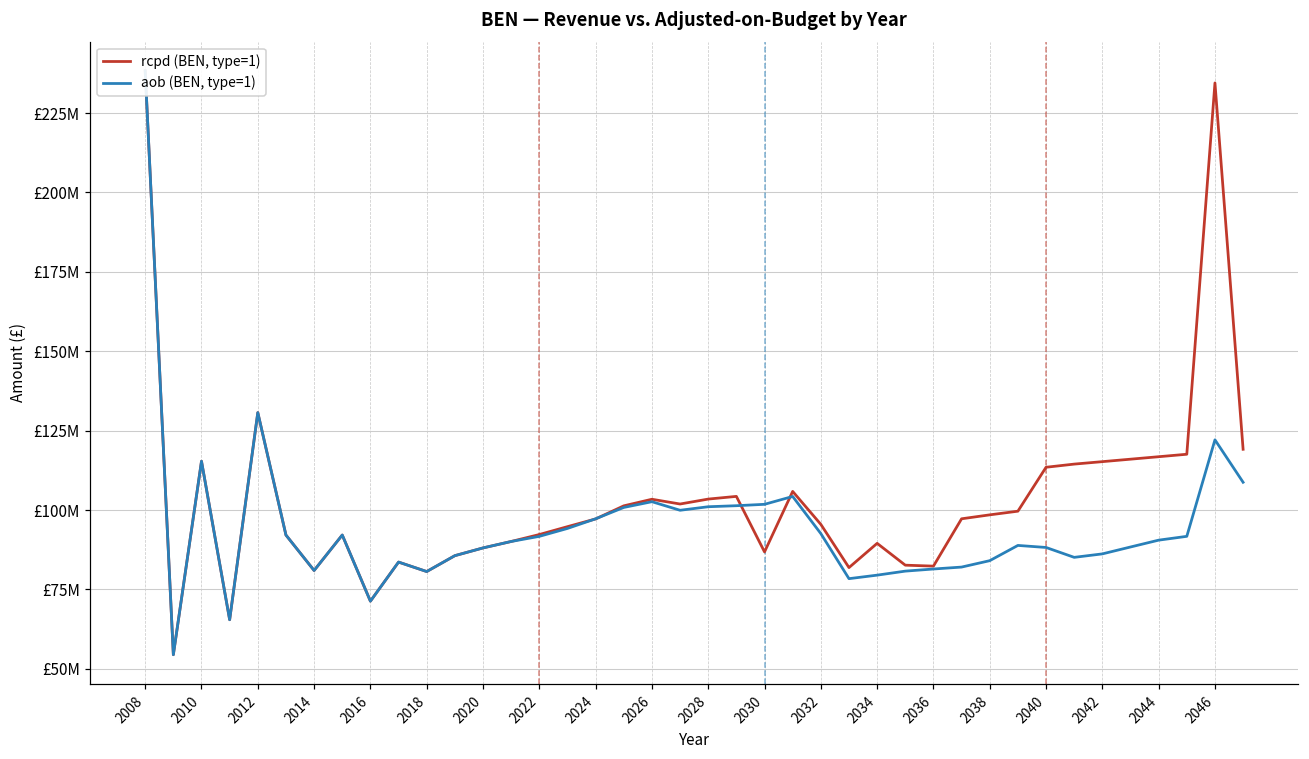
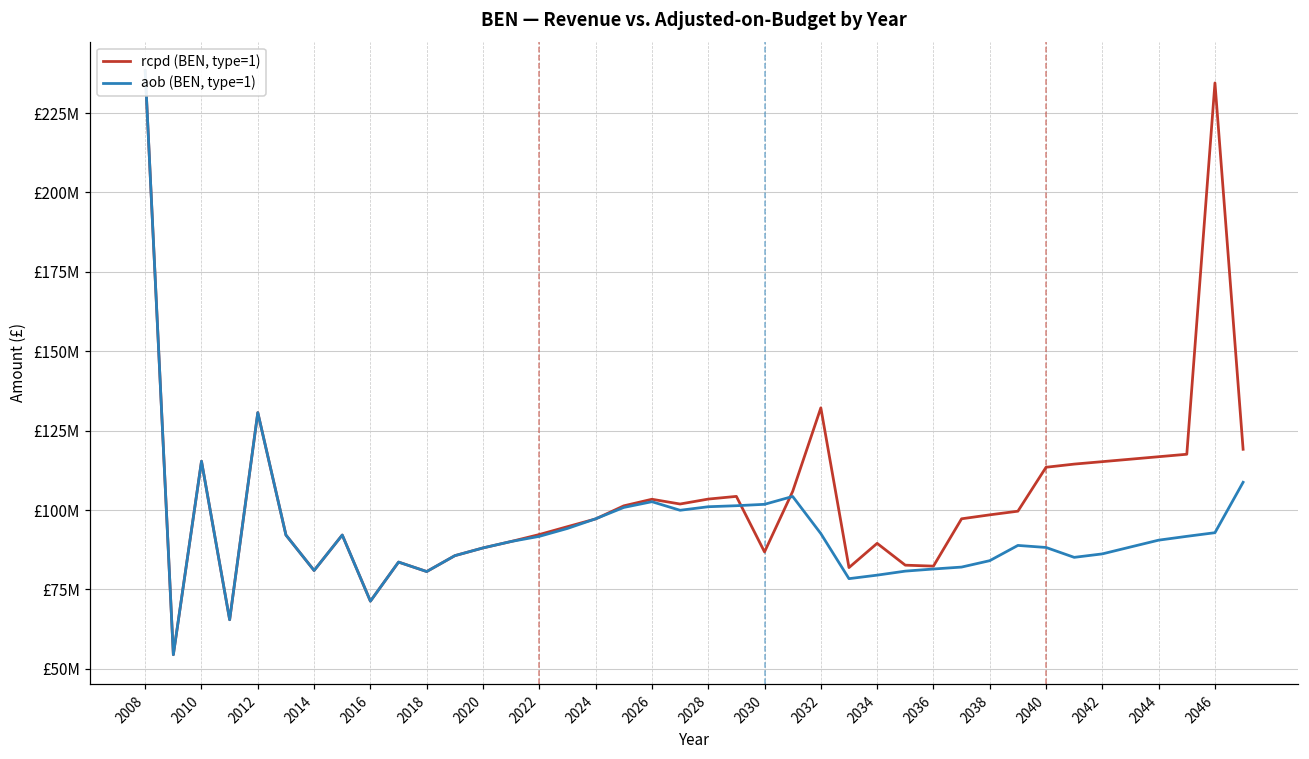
rcpd (BEN, type=1), 2032: £95000000 -> £132000000
aob (BEN, type=1), 2046: £122000000 -> £93000000
